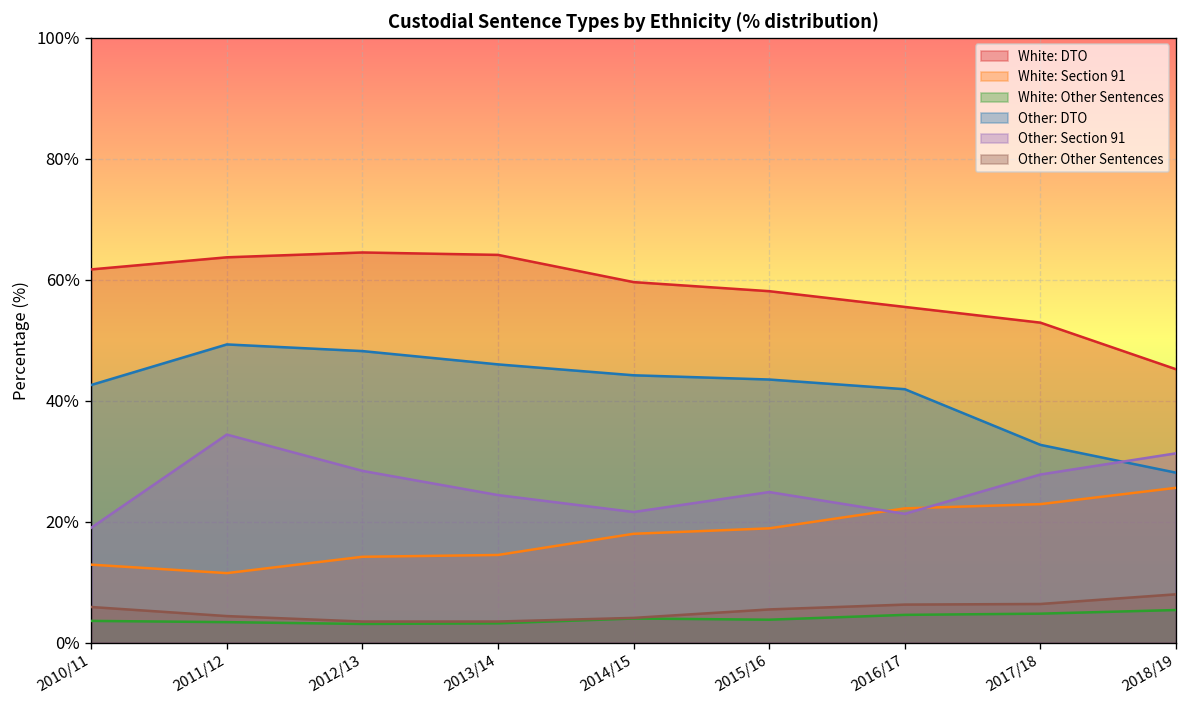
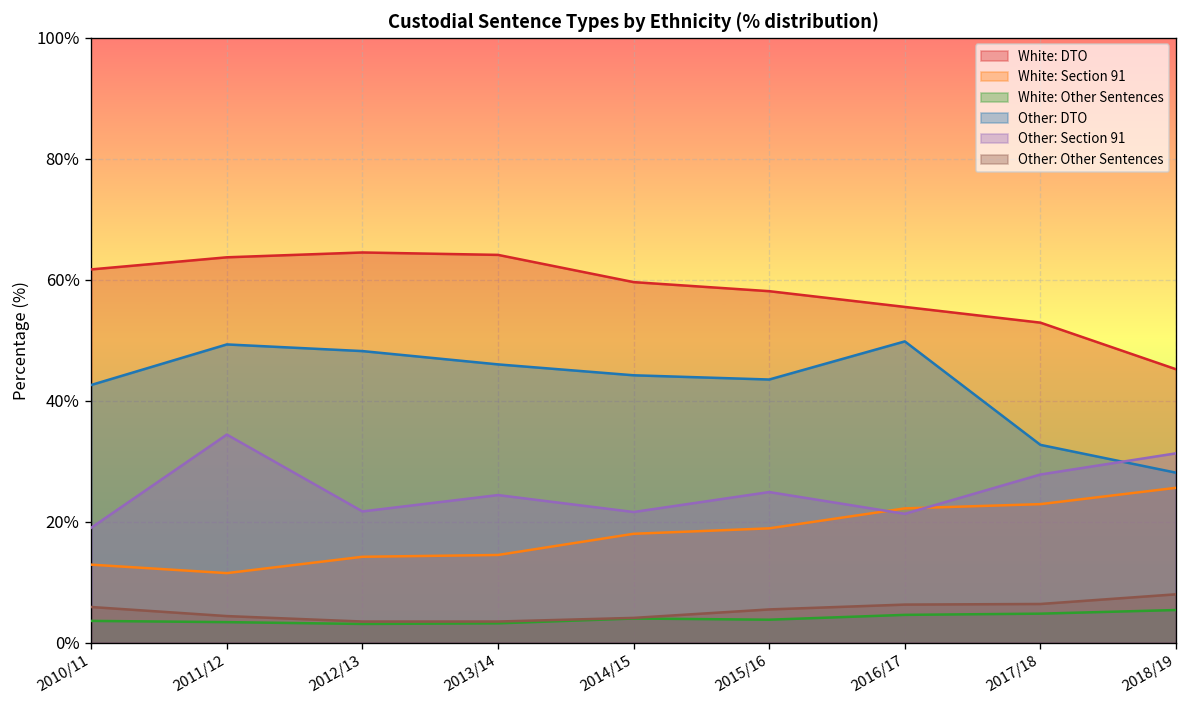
Other: Section 91, 2012/13: 28% -> 22%
Other: DTO, 2016/17: 42% -> 50%
